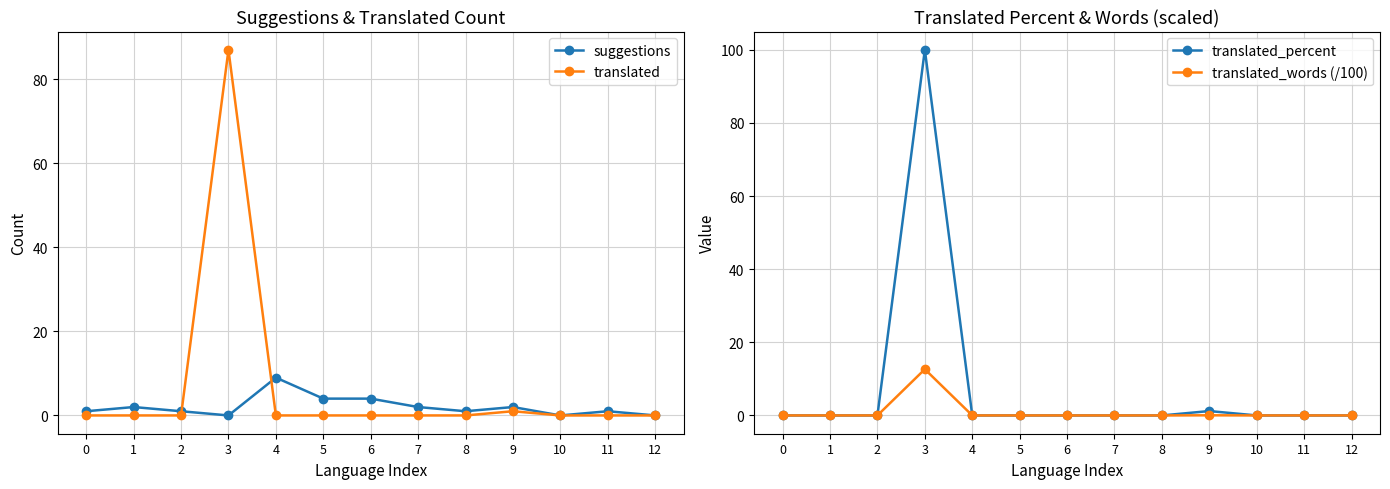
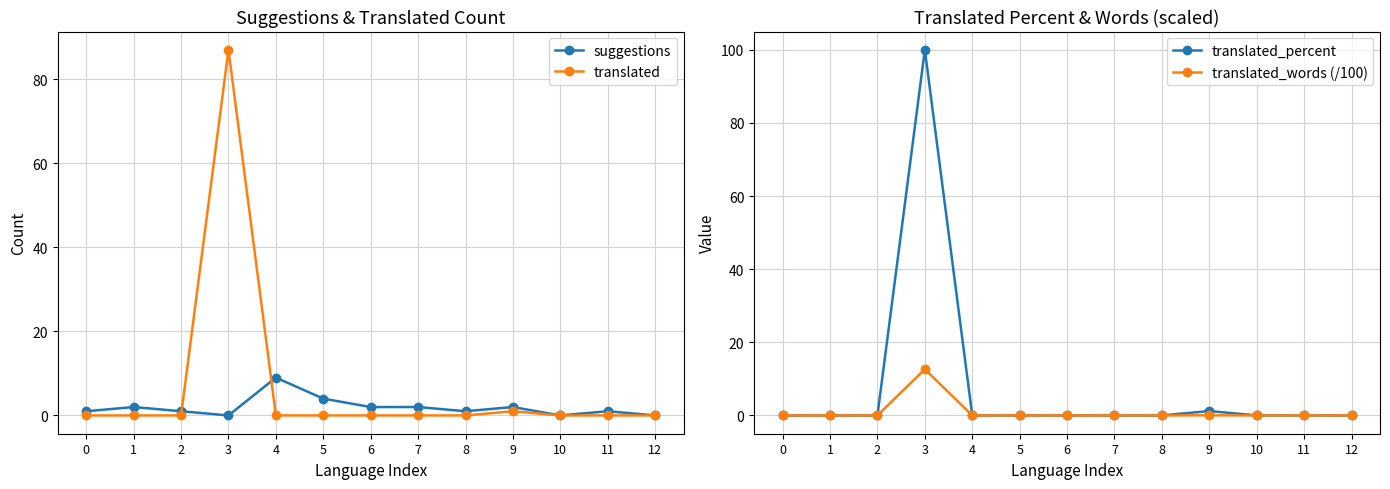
Suggestions & Translated Count, suggestions, 6: 4 -> 2
